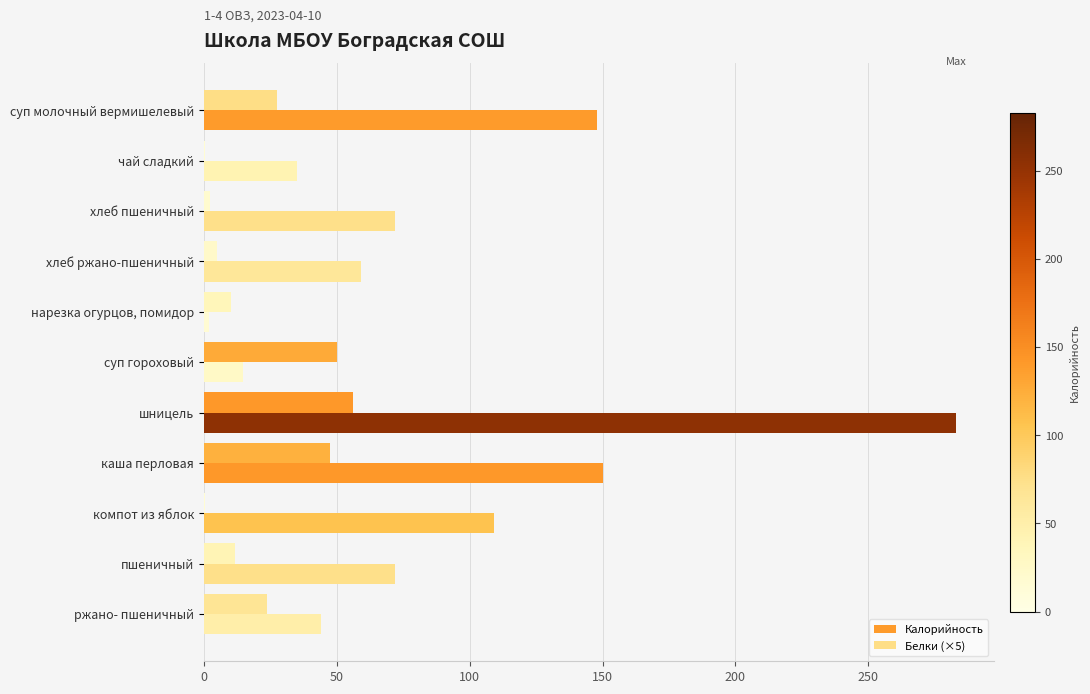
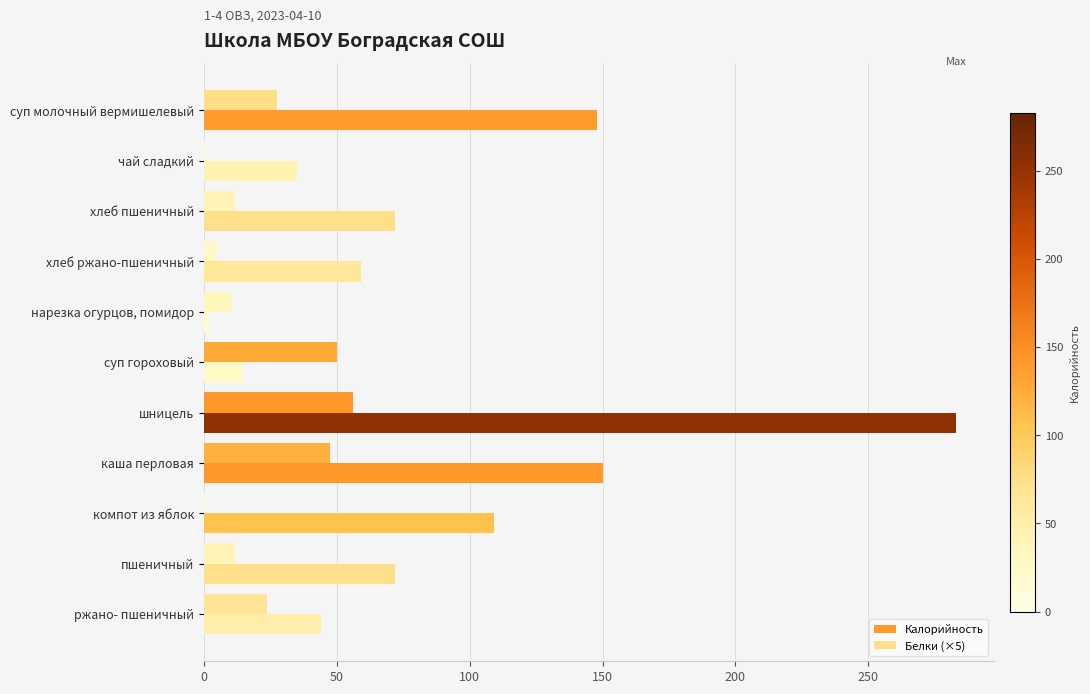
Белки (×5), хлеб пшеничный: 2 -> 12
